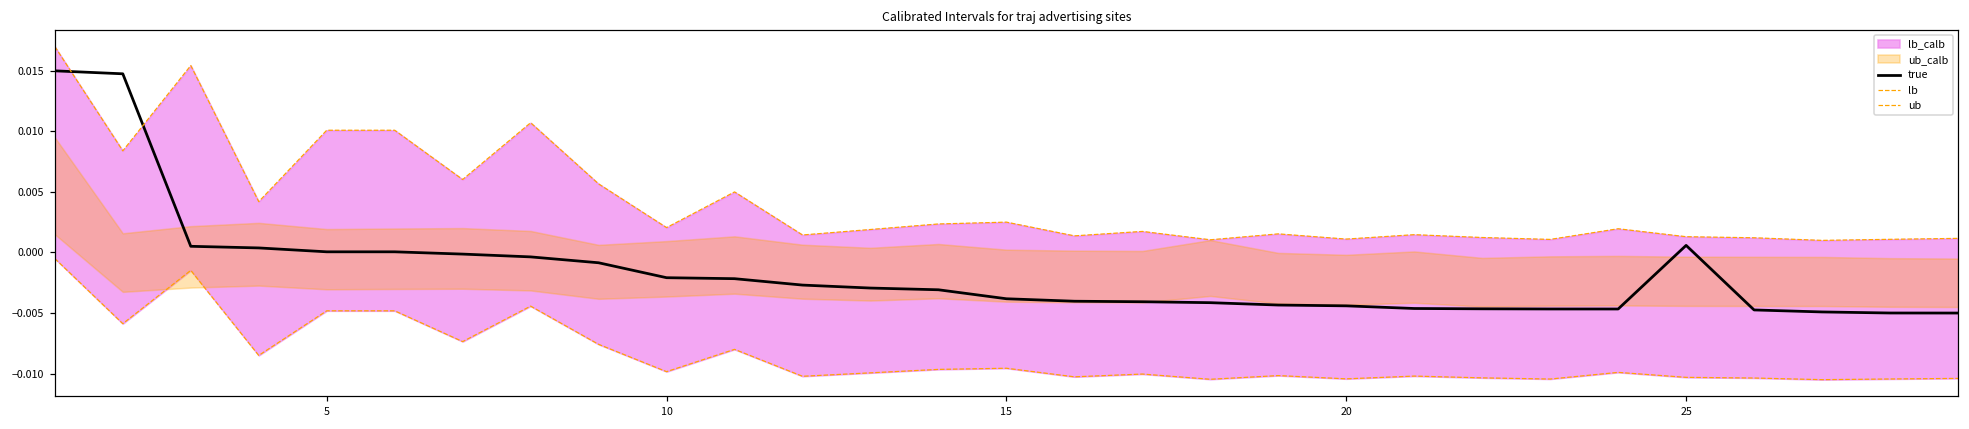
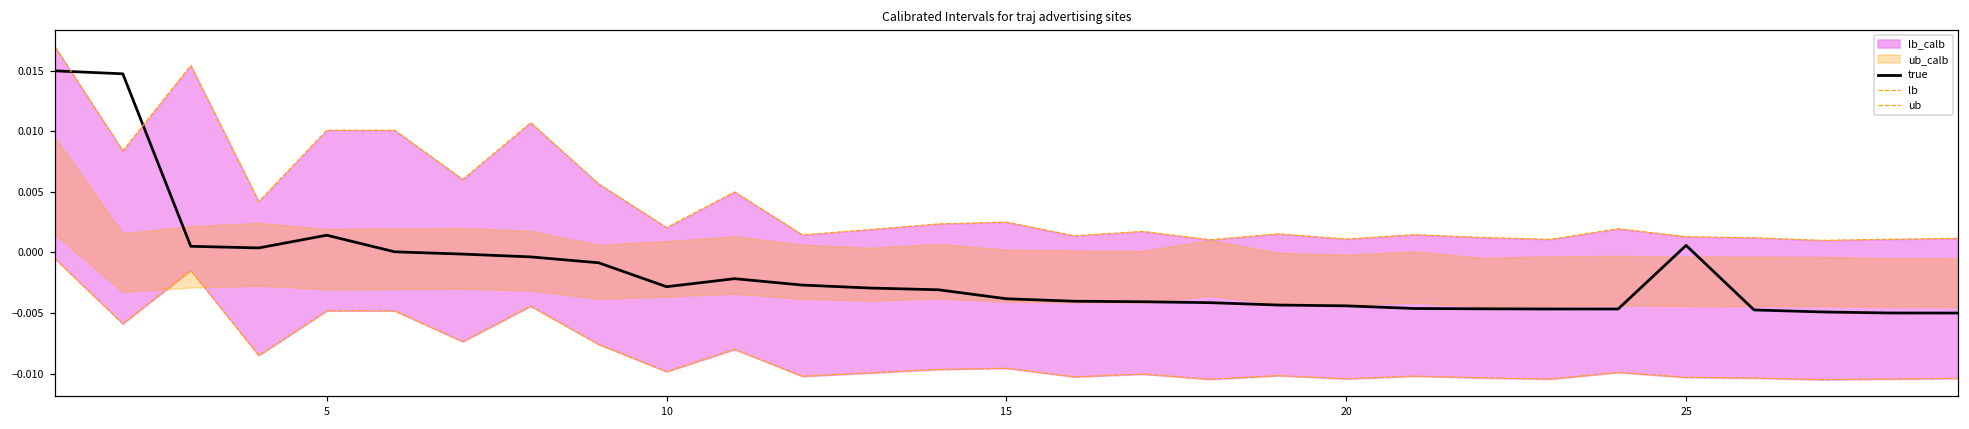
true, 5: 0.0001 -> 0.0014
true, 10: -0.0021 -> -0.0028
